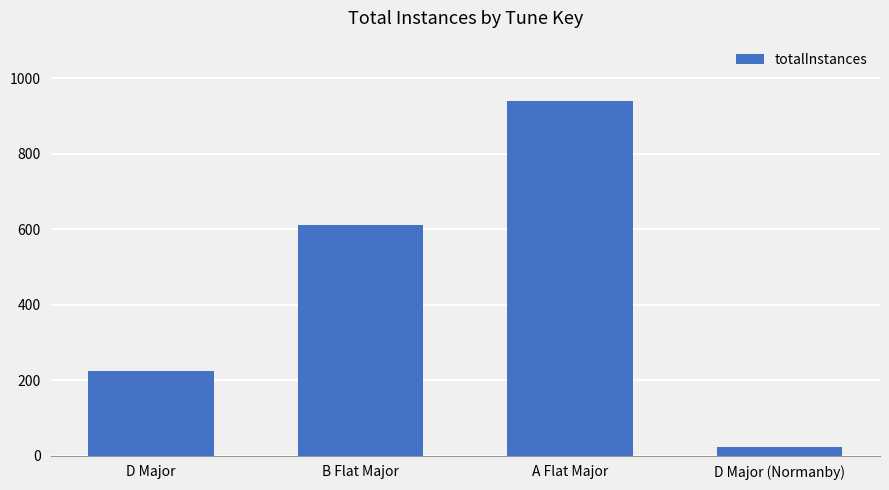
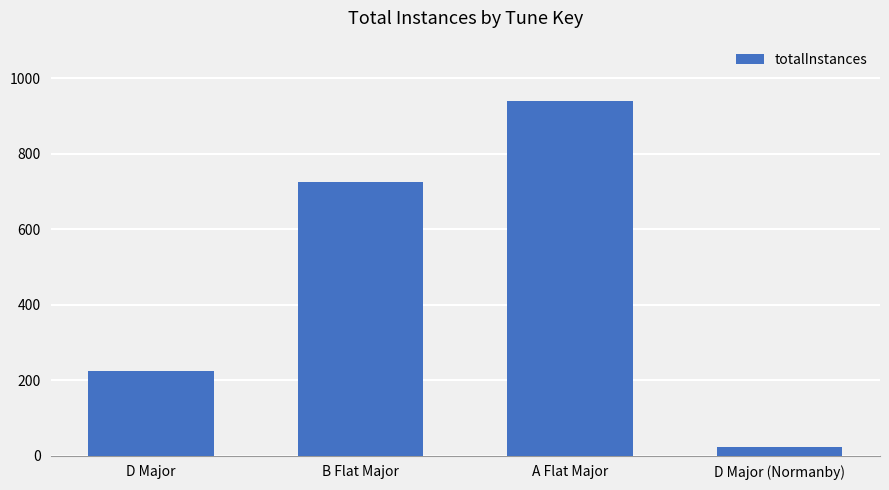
B Flat Major: 610 -> 730
